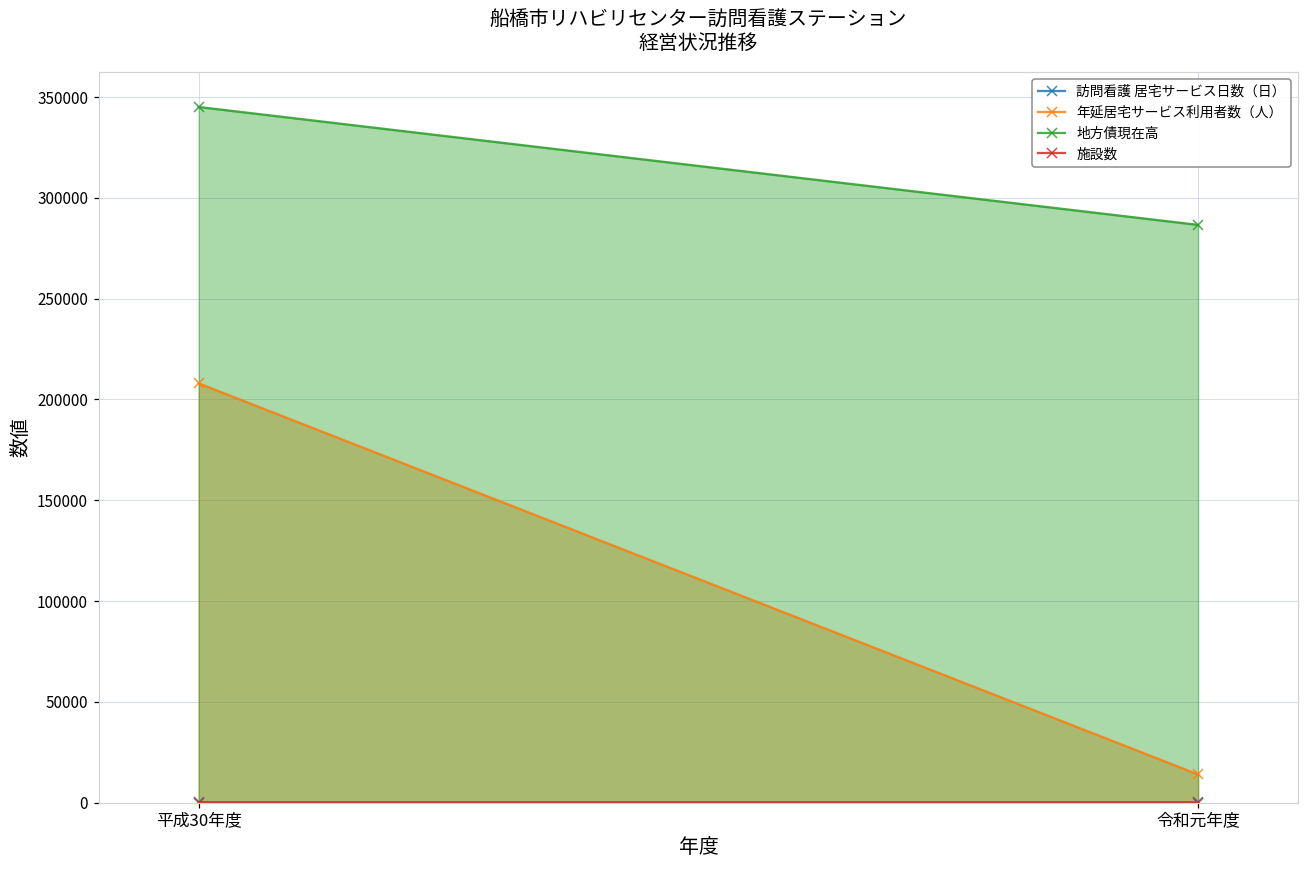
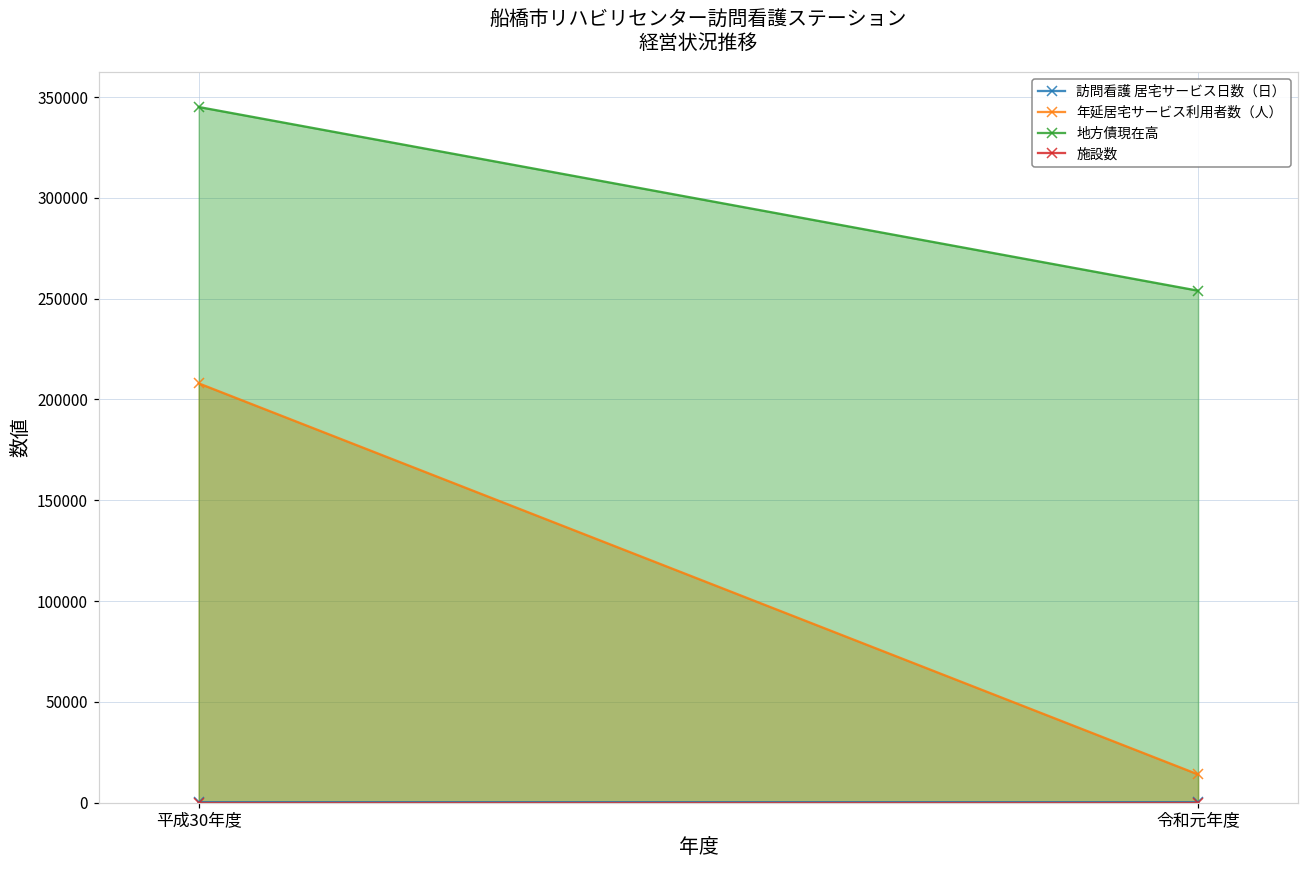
地方債現在高, 令和元年度: 287000 -> 254000
